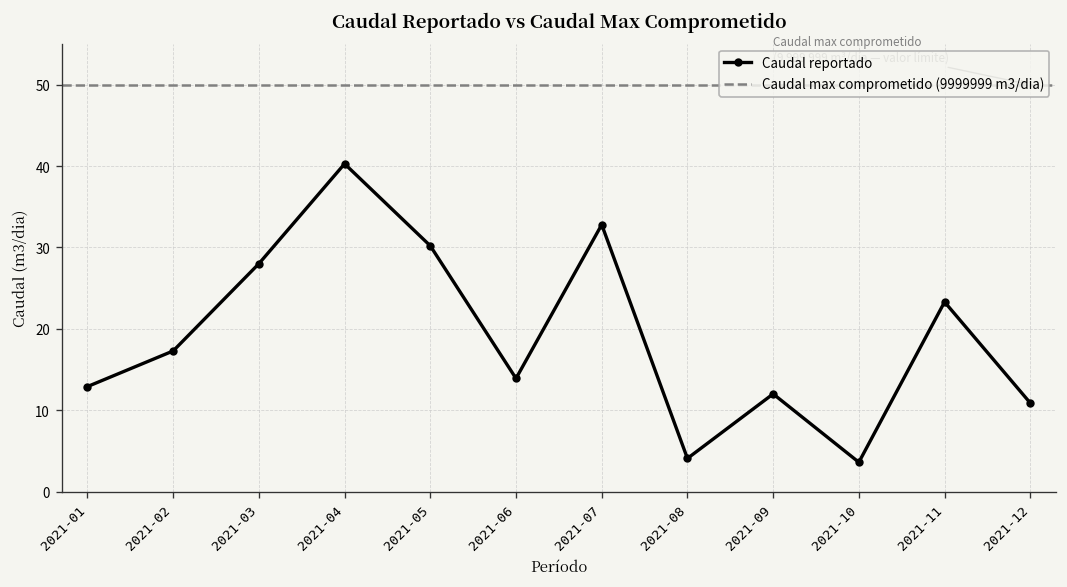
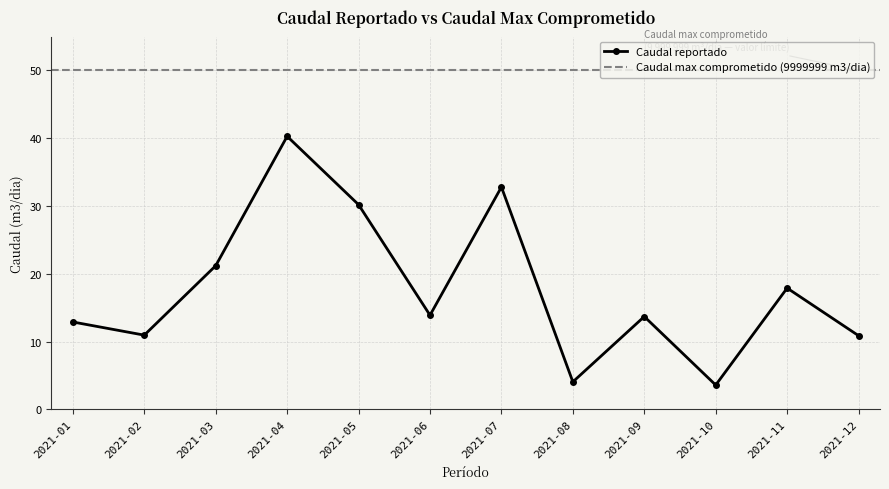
2021-02: 17 -> 11
2021-03: 28 -> 21
2021-09: 12 -> 14
2021-11: 23 -> 18
